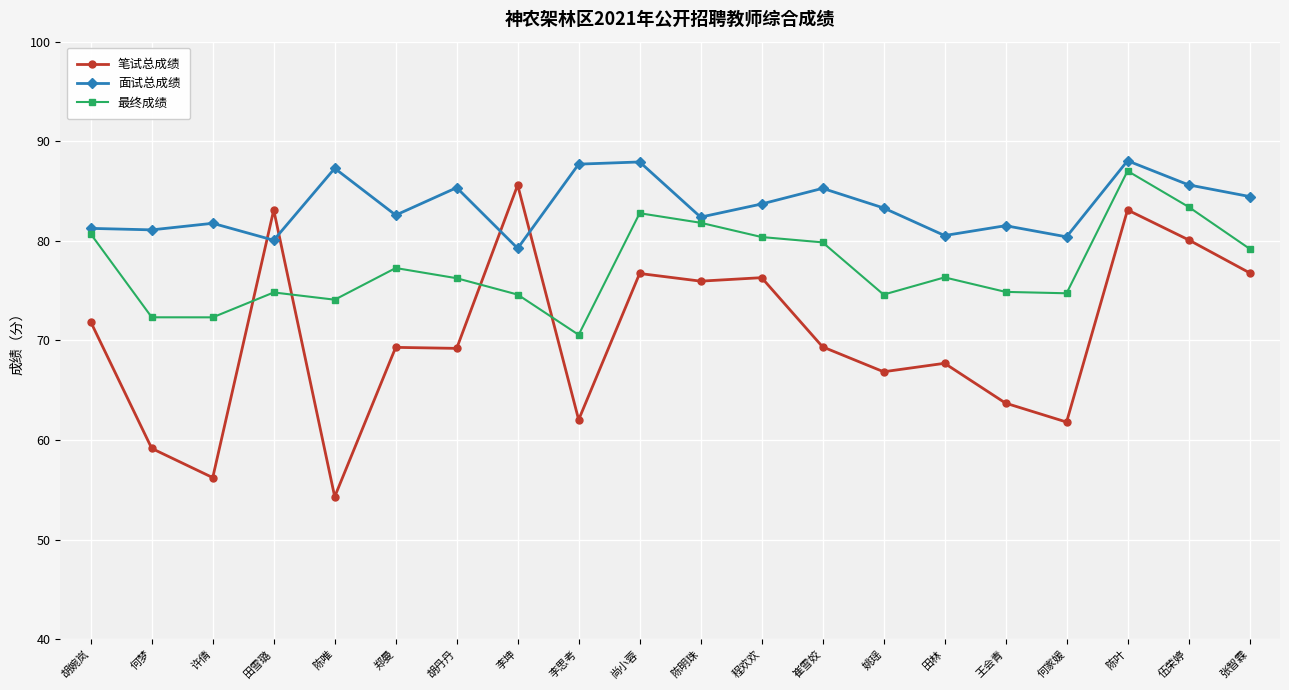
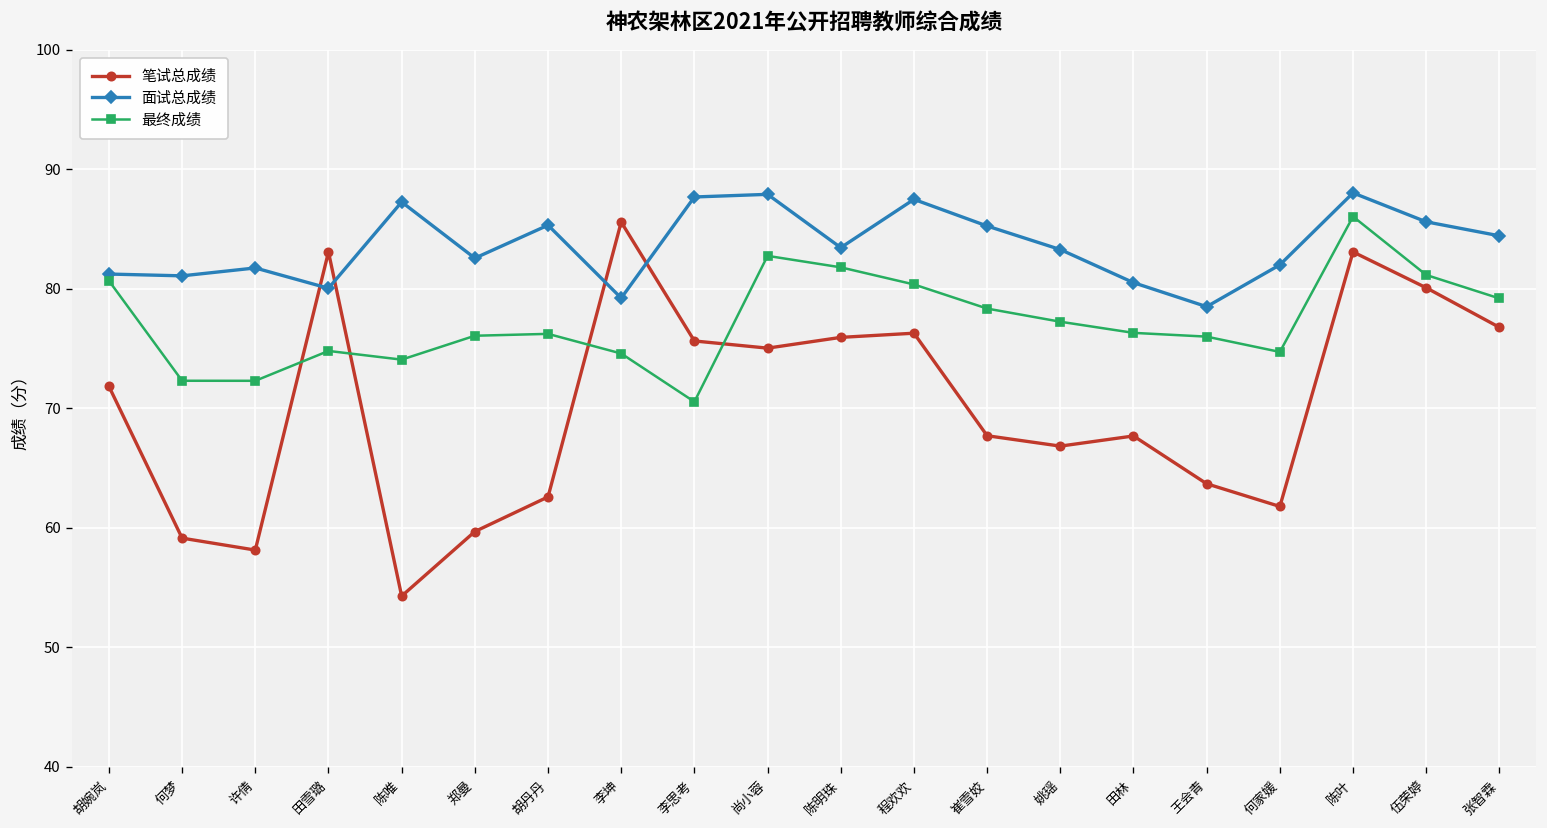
笔试总成绩, 许倩: 56 -> 58
笔试总成绩, 郑曼: 69 -> 60
最终成绩, 郑曼: 77 -> 76
笔试总成绩, 胡丹丹: 69 -> 63
笔试总成绩, 李思考: 62 -> 76
笔试总成绩, 尚小蓉: 77 -> 75
面试总成绩, 陈明珠: 82 -> 83
面试总成绩, 程欢欢: 84 -> 88
笔试总成绩, 崔雪姣: 69 -> 68
最终成绩, 崔雪姣: 80 -> 78
最终成绩, 姚瑶: 75 -> 77
面试总成绩, 王会青: 82 -> 79
最终成绩, 王会青: 75 -> 76
面试总成绩, 何家媛: 80 -> 82
最终成绩, 陈叶: 87 -> 86
最终成绩, 伍荣婷: 83 -> 81
